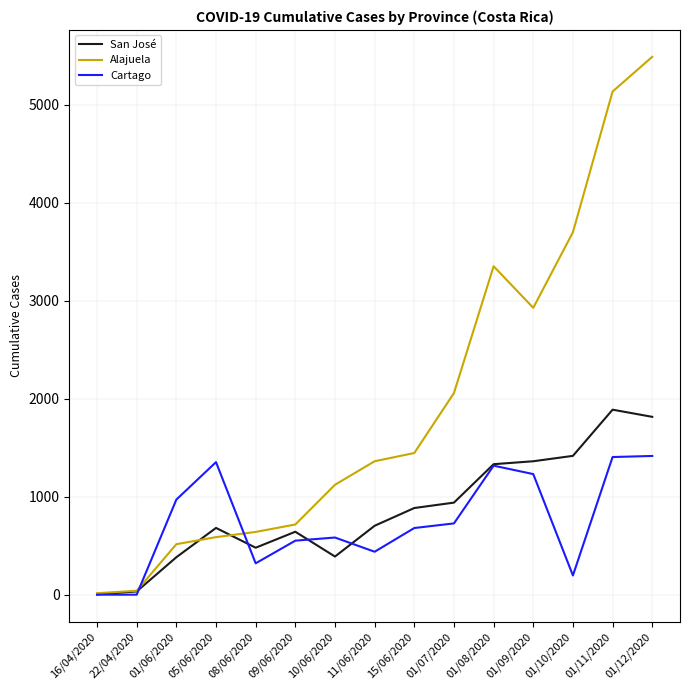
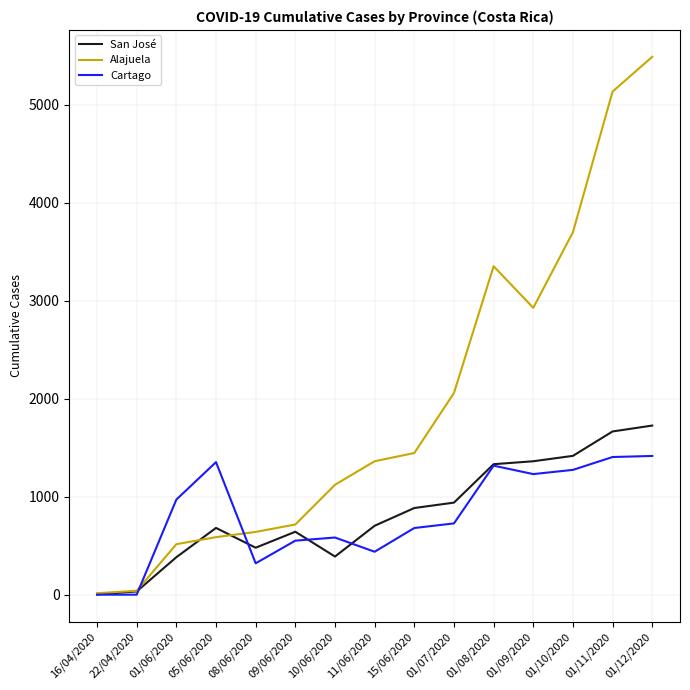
Cartago, 01/10/2020: 200 -> 1300
San José, 01/11/2020: 1900 -> 1700
San José, 01/12/2020: 1800 -> 1700
